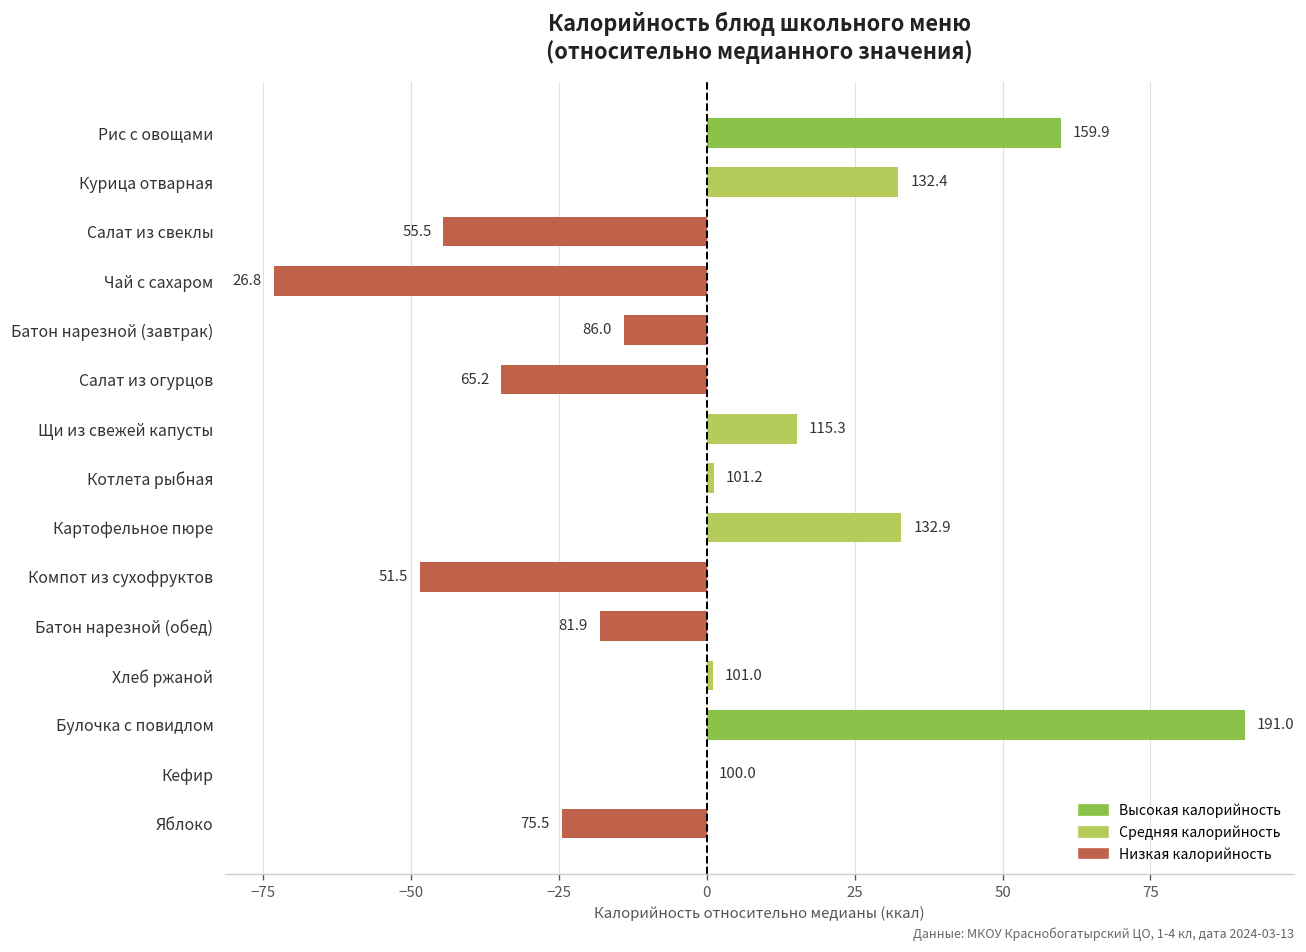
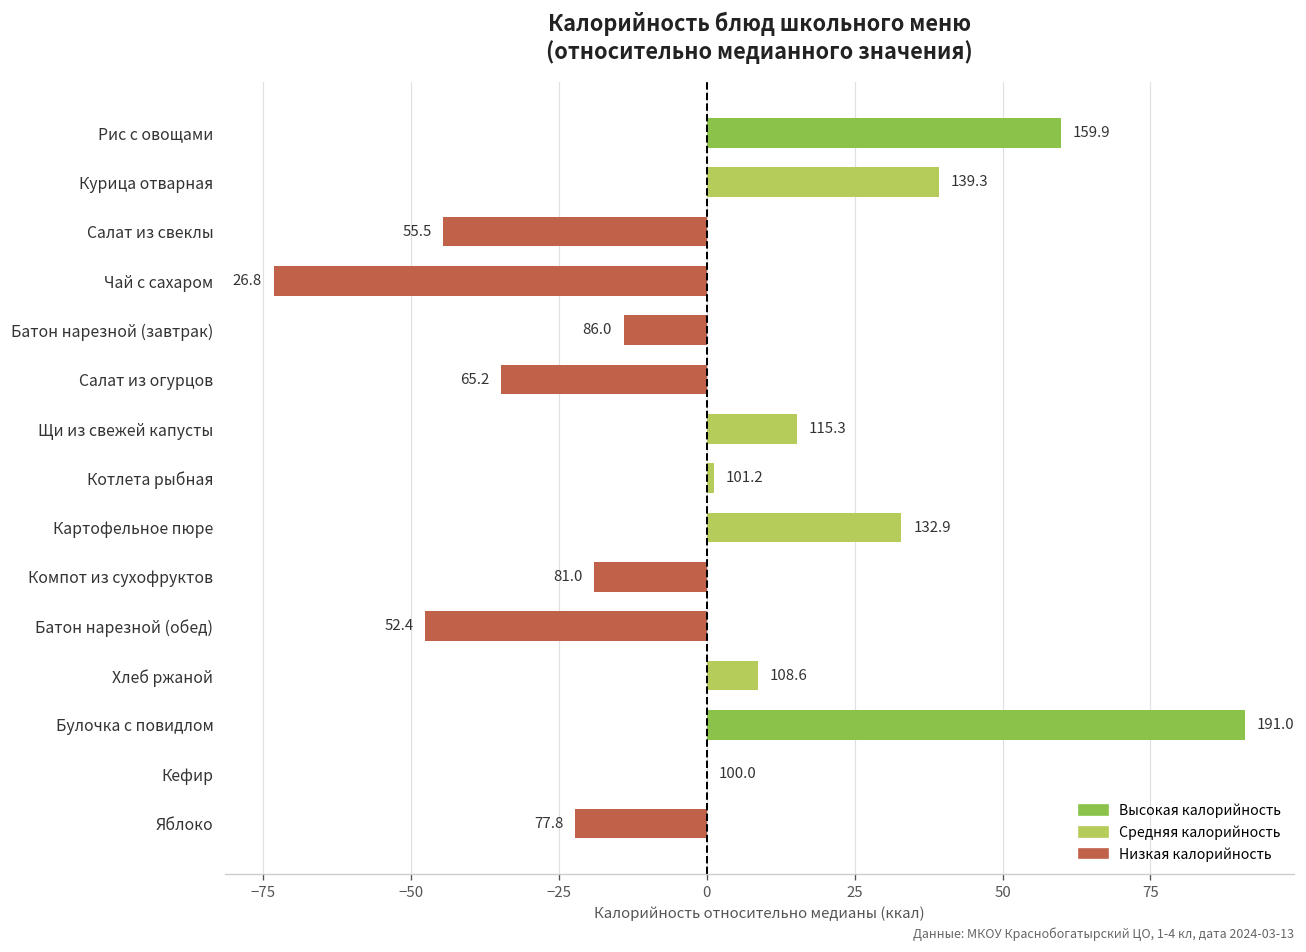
Курица отварная: 132.4 -> 139.3
Компот из сухофруктов: 51.5 -> 81.0
Батон нарезной (обед): 81.9 -> 52.4
Хлеб ржаной: 101.0 -> 108.6
Яблоко: 75.5 -> 77.8
